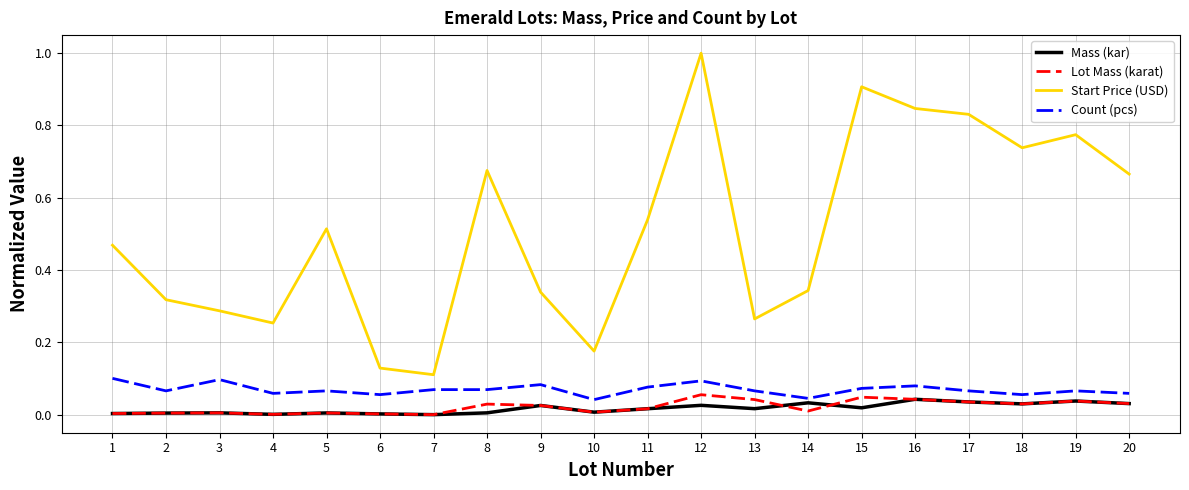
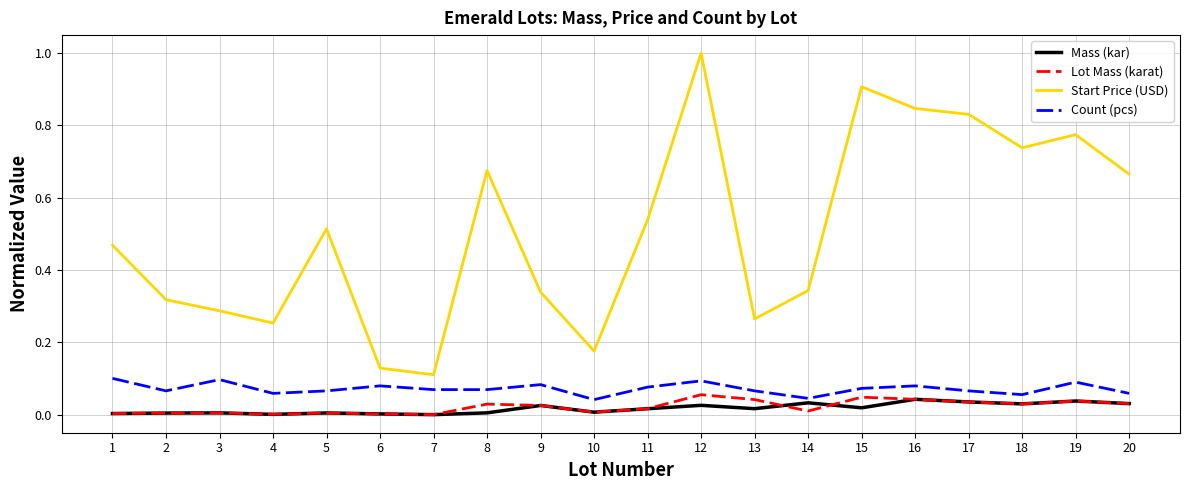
Count (pcs), 6: 0.06 -> 0.08
Count (pcs), 19: 0.07 -> 0.09
